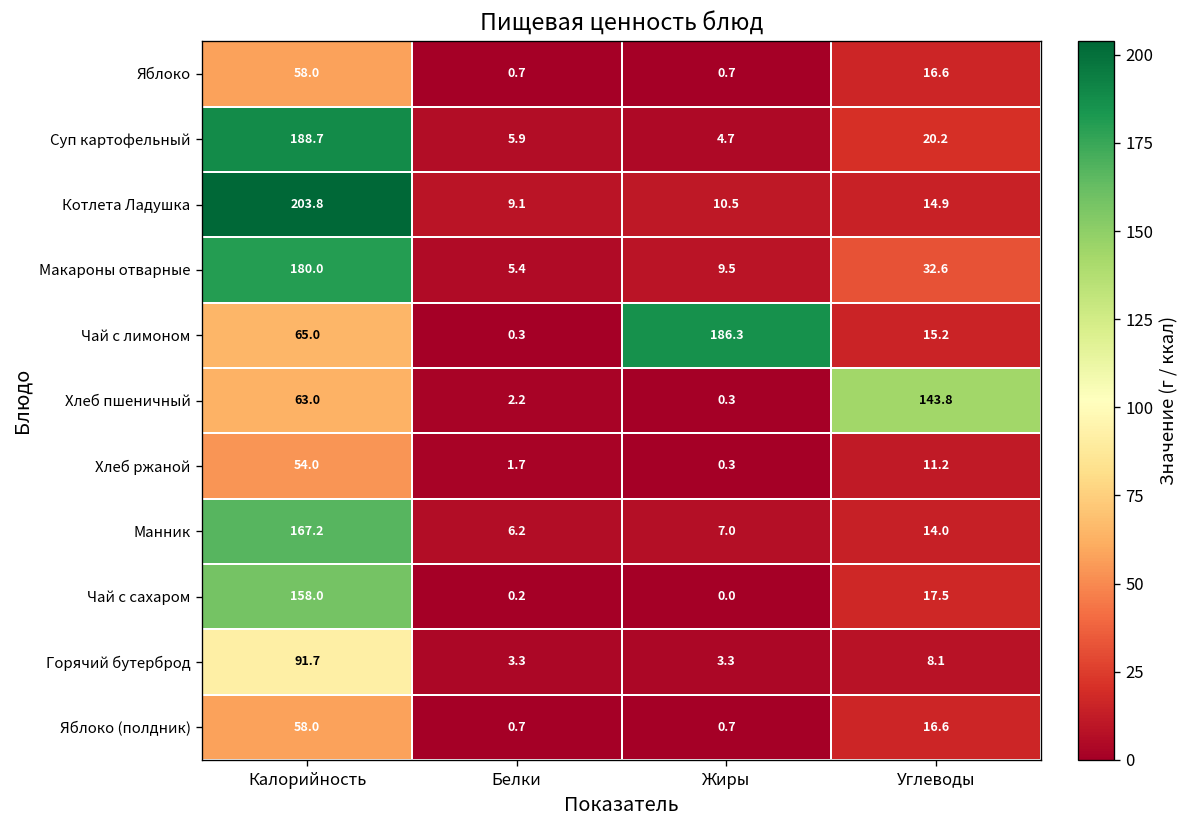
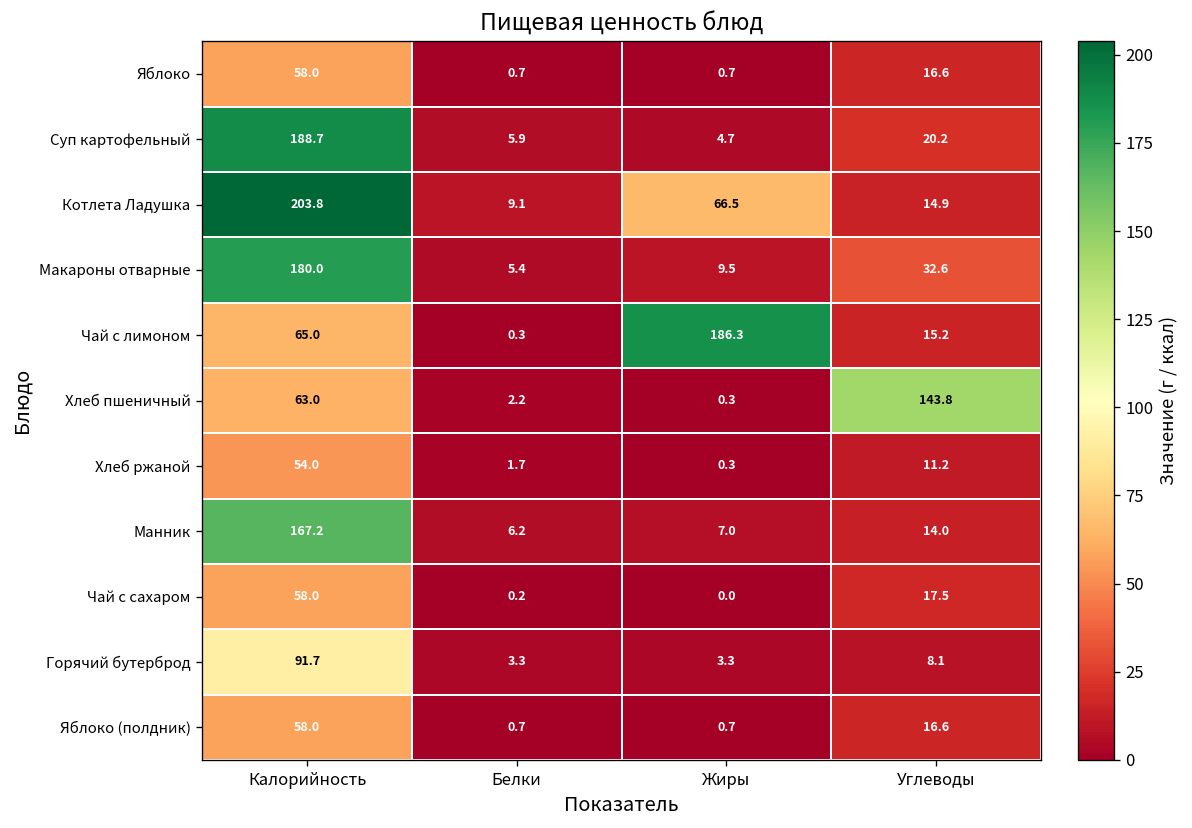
Котлета Ладушка, Жиры: 10.5 -> 66.5
Чай с сахаром, Калорийность: 158.0 -> 58.0
